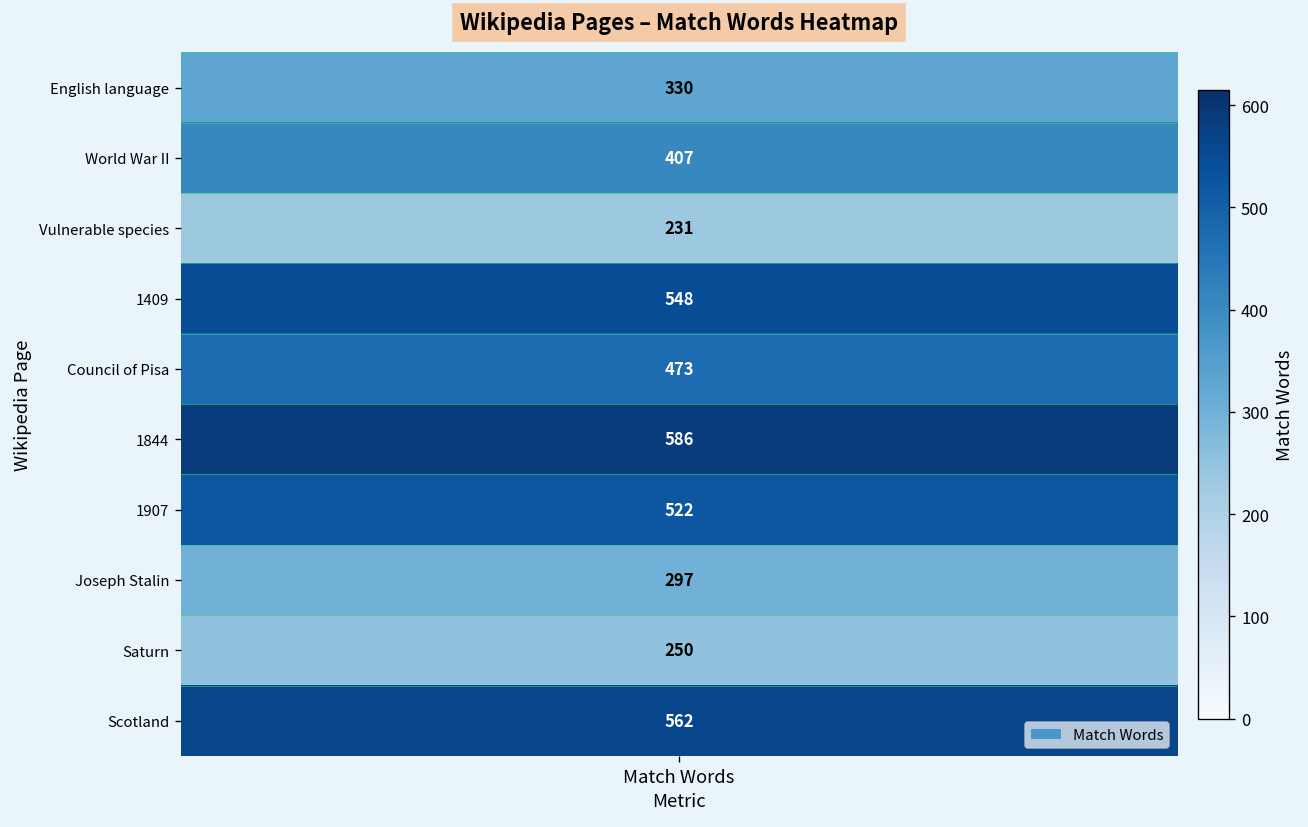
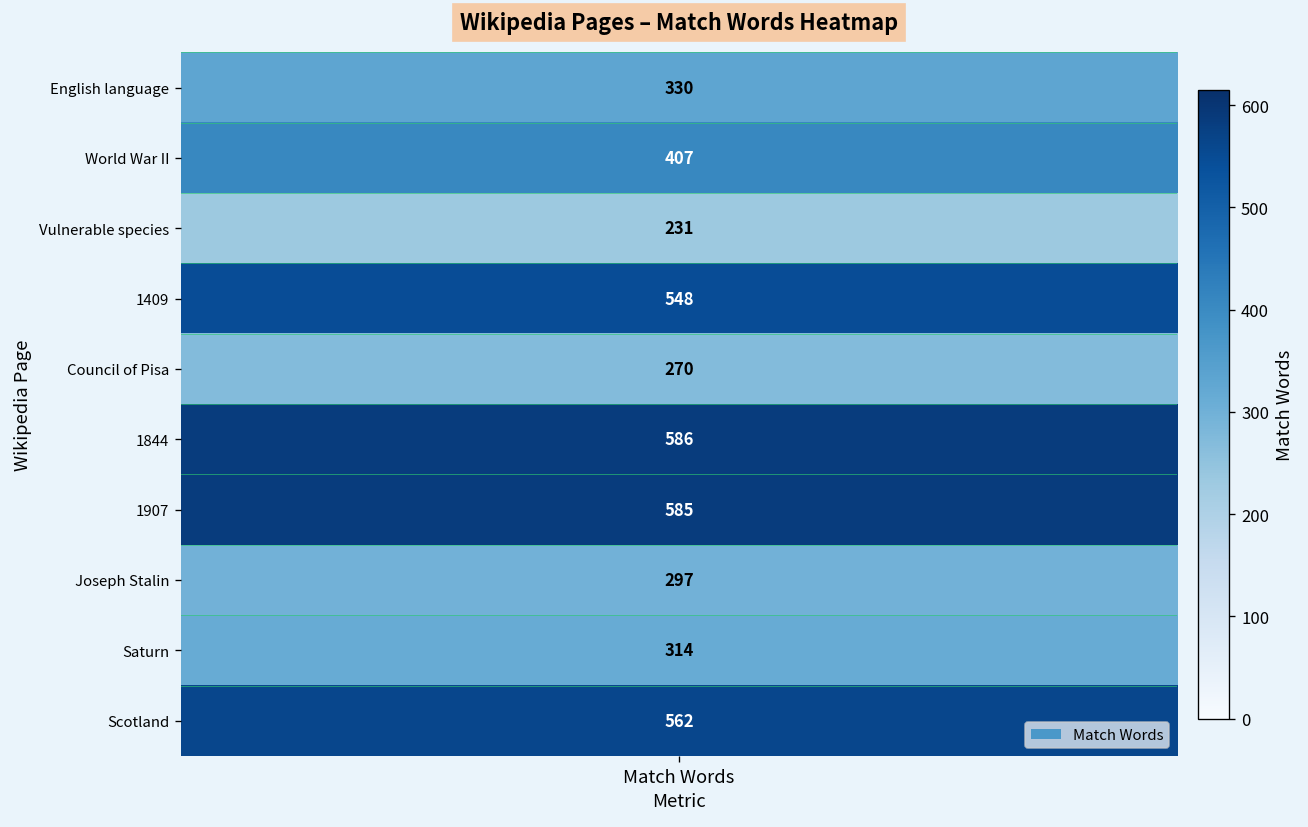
Council of Pisa, Match Words: 473 -> 270
1907, Match Words: 522 -> 585
Saturn, Match Words: 250 -> 314
